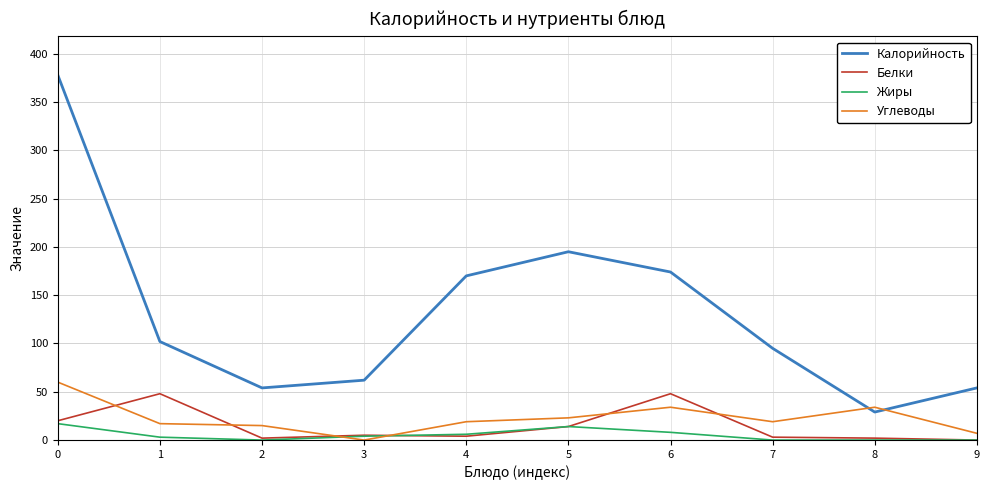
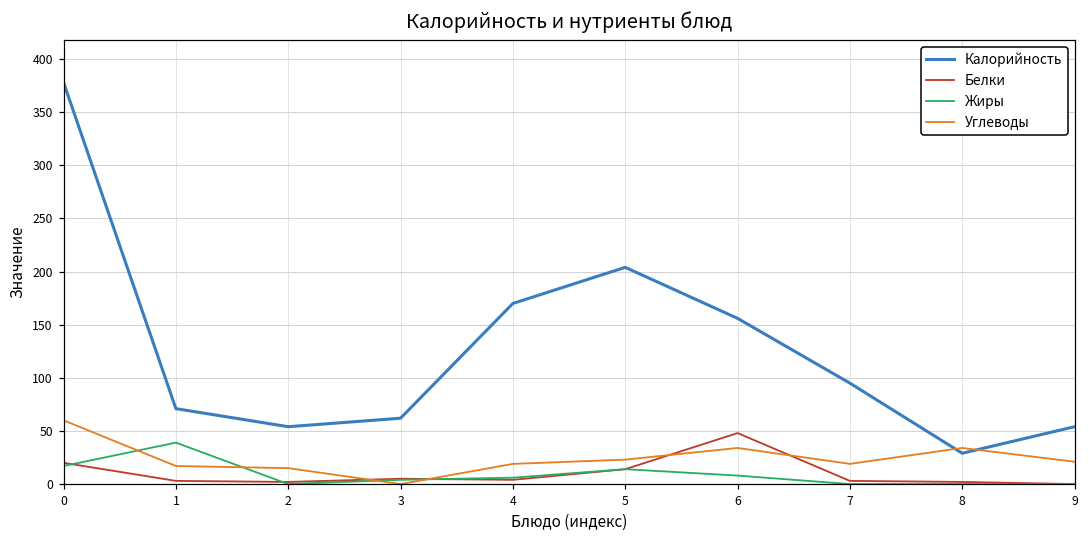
Калорийность, 1: 100 -> 70
Белки, 1: 50 -> 0
Жиры, 1: 0 -> 40
Калорийность, 5: 195 -> 204
Калорийность, 6: 170 -> 160
Углеводы, 9: 10 -> 20
